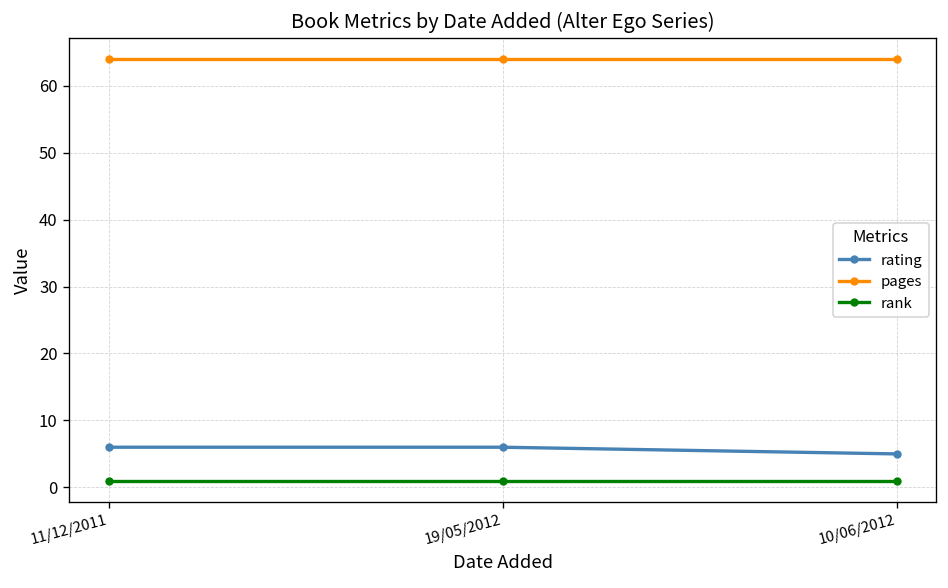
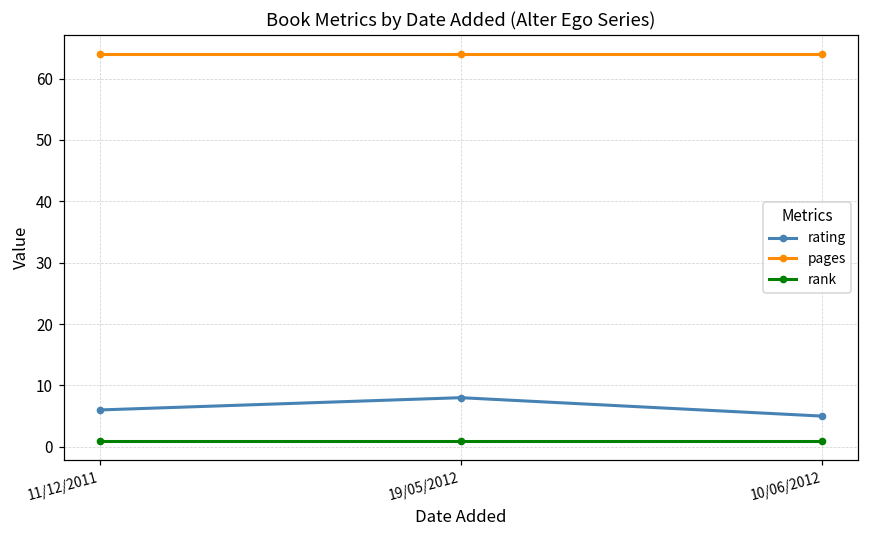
rating, 19/05/2012: 6 -> 8
